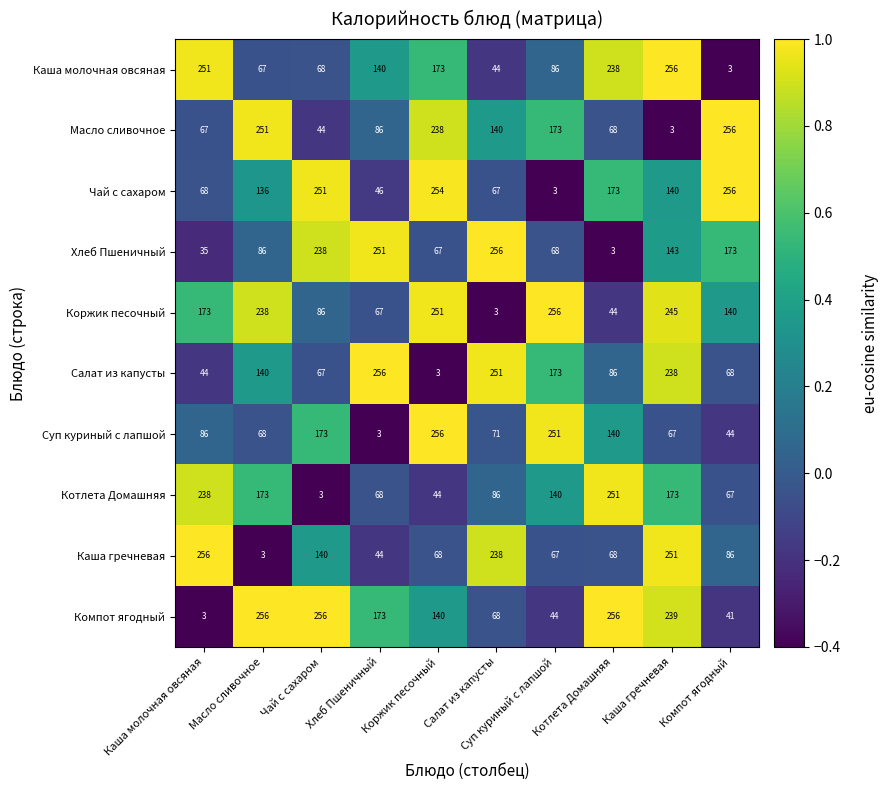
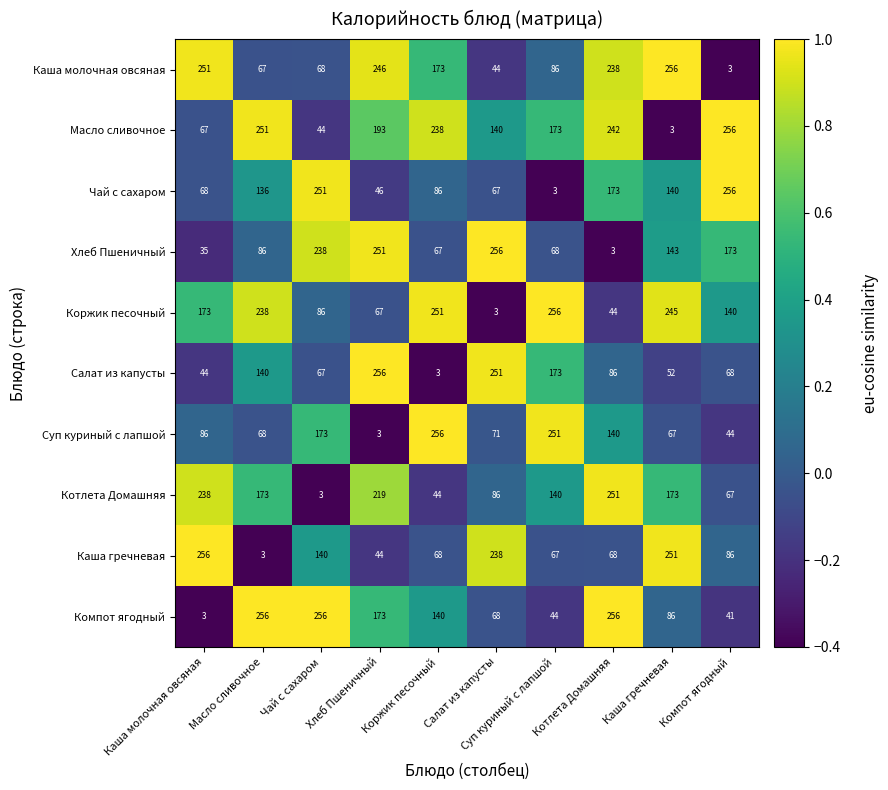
Каша молочная овсяная, Хлеб Пшеничный: 140 -> 246
Масло сливочное, Хлеб Пшеничный: 86 -> 193
Масло сливочное, Котлета Домашняя: 68 -> 242
Чай с сахаром, Коржик песочный: 254 -> 86
Салат из капусты, Каша гречневая: 238 -> 52
Котлета Домашняя, Хлеб Пшеничный: 68 -> 219
Компот ягодный, Каша гречневая: 239 -> 86
